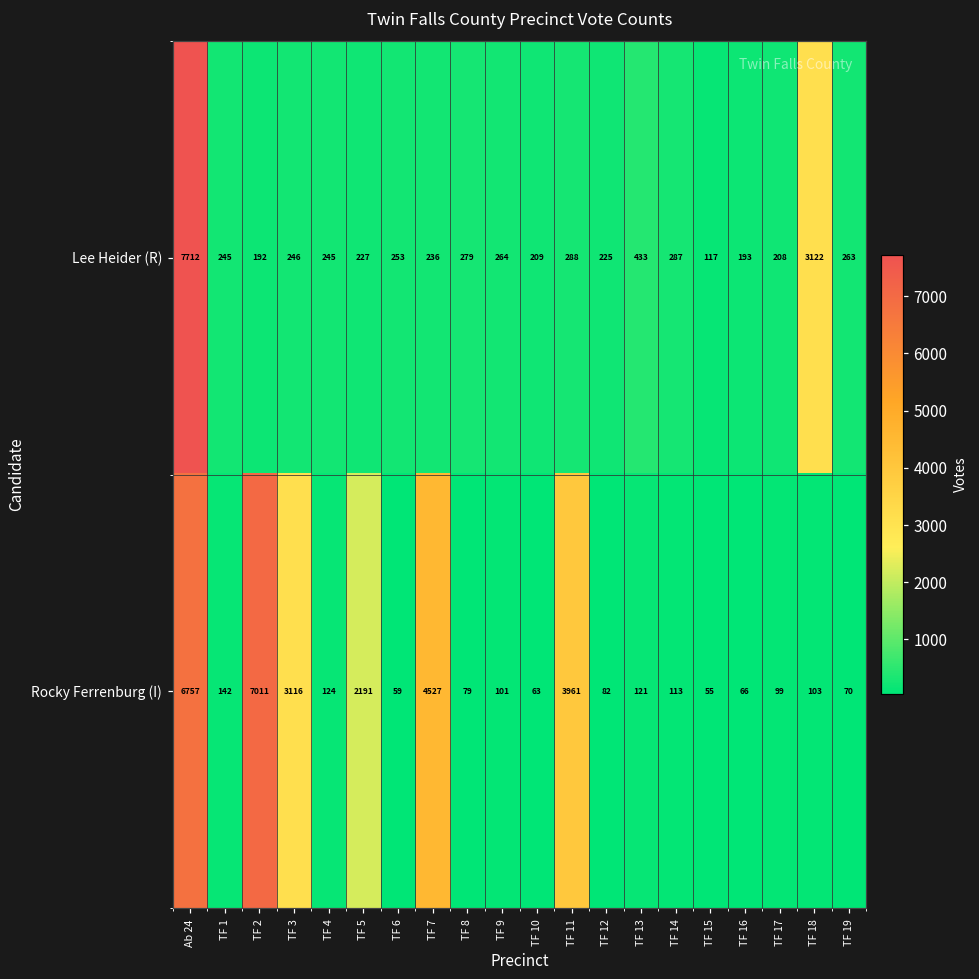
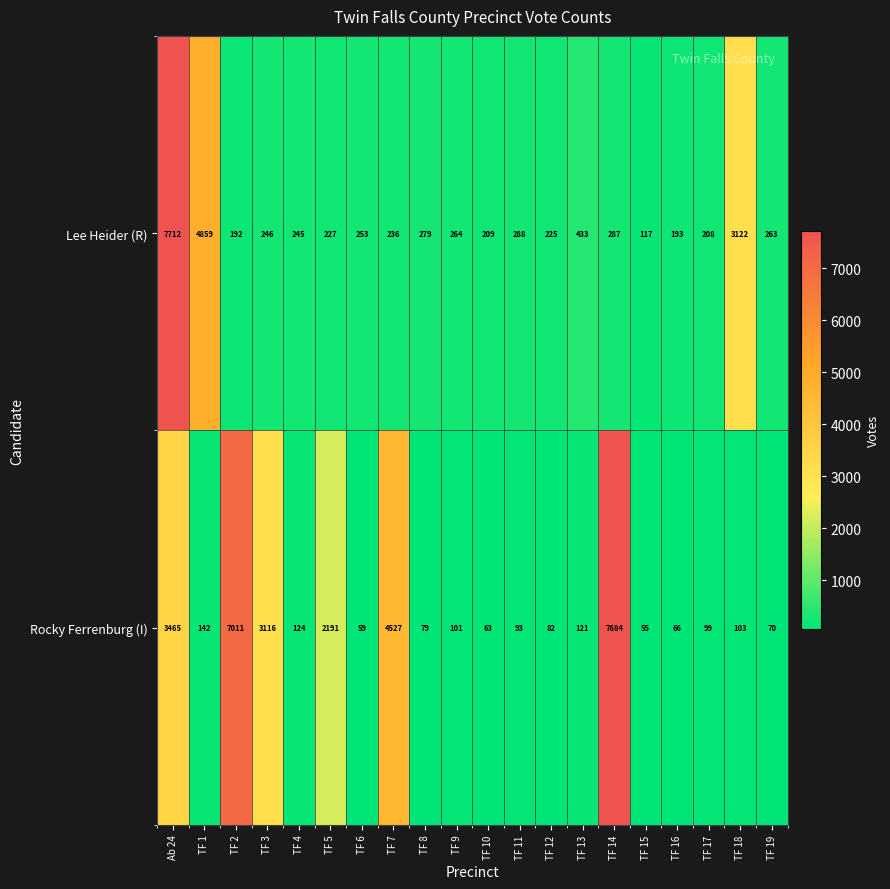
Lee Heider (R), TF 1: 245 -> 4859
Rocky Ferrenburg (I), Ab 24: 6757 -> 3465
Rocky Ferrenburg (I), TF 11: 3961 -> 93
Rocky Ferrenburg (I), TF 14: 113 -> 7684
